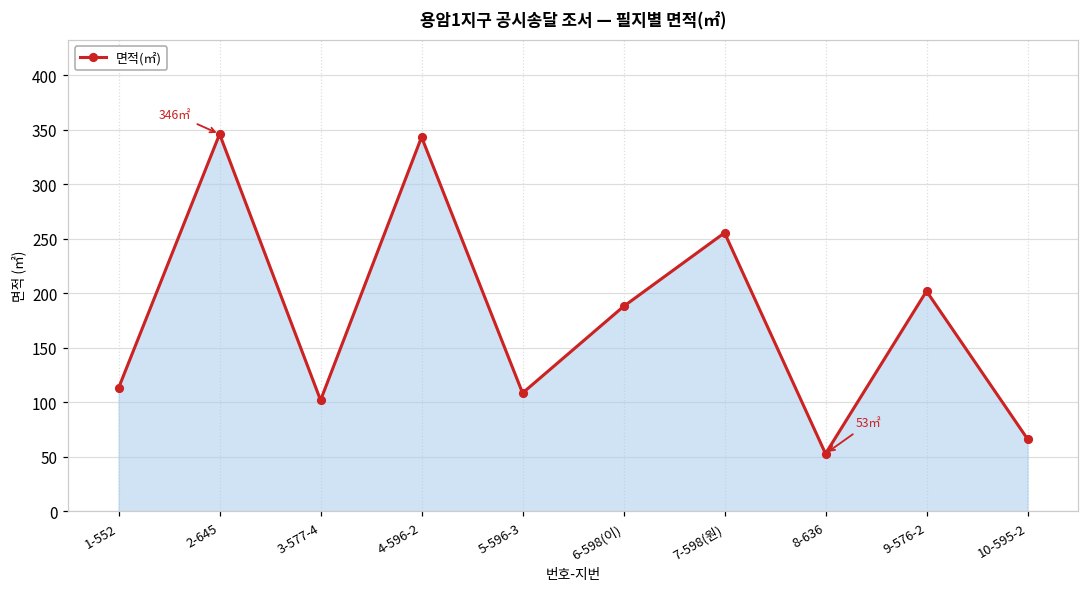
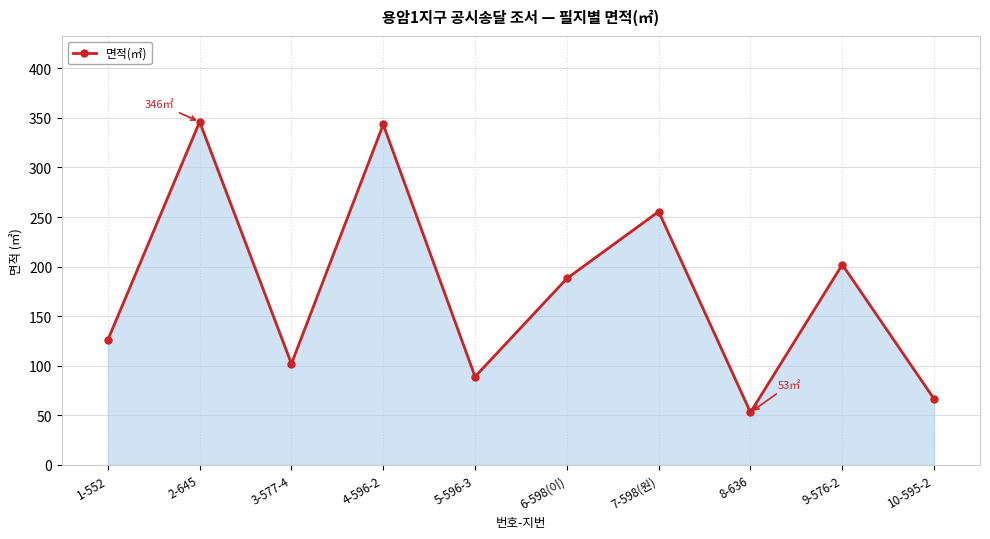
1-552: 110 -> 130
5-596-3: 110 -> 90
